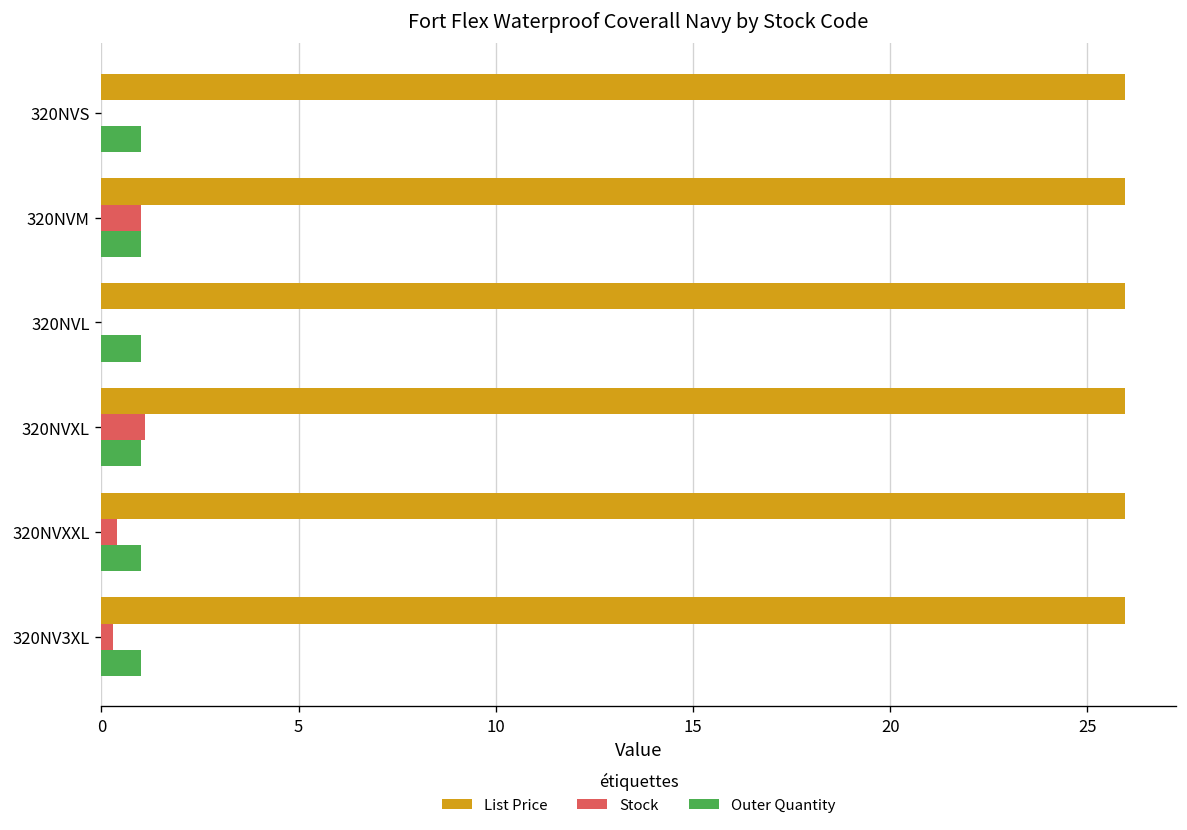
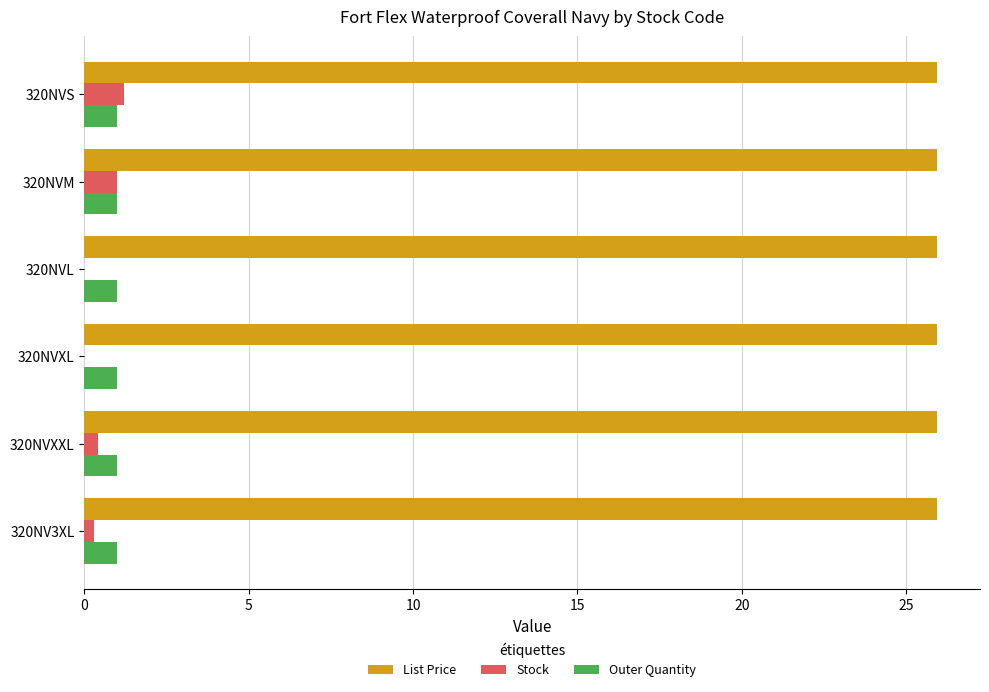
Stock, 320NVS: 0.0 -> 1.2
Stock, 320NVXL: 1.1 -> 0.0
